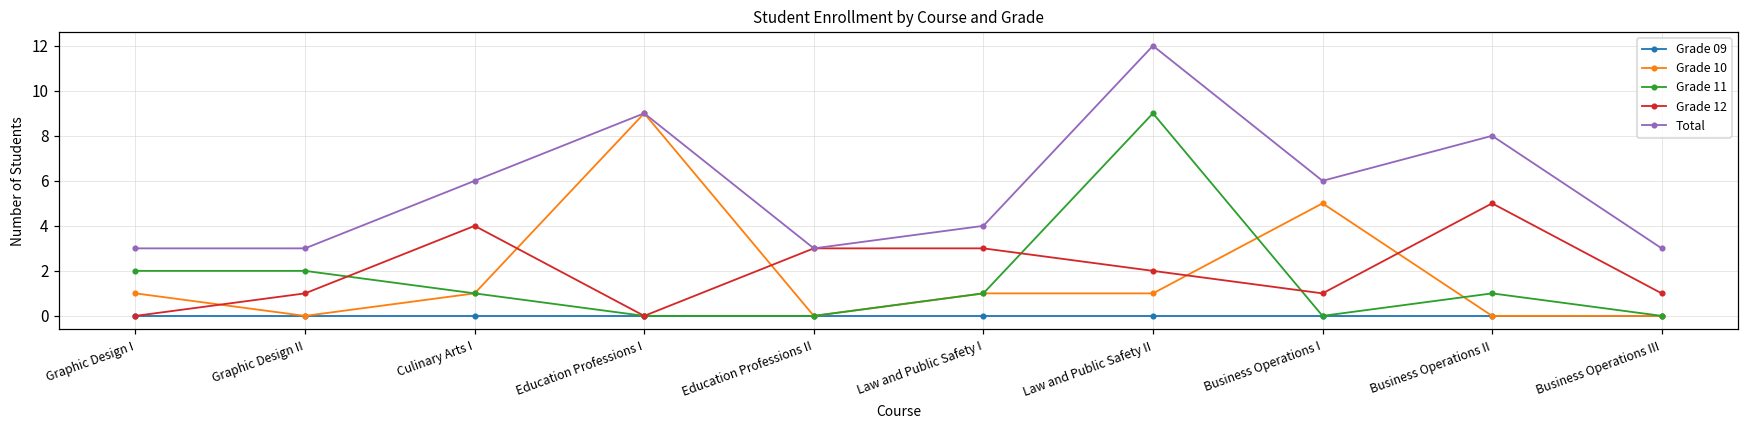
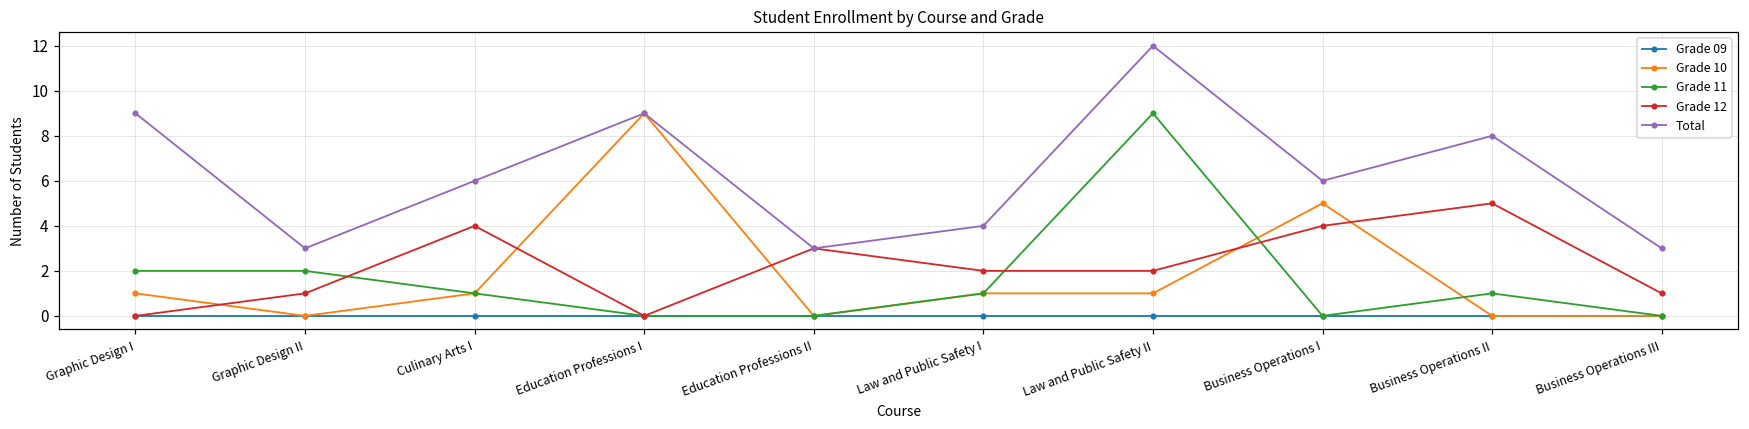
Total, Graphic Design I: 3 -> 9
Grade 12, Law and Public Safety I: 3 -> 2
Grade 12, Business Operations I: 1 -> 4
